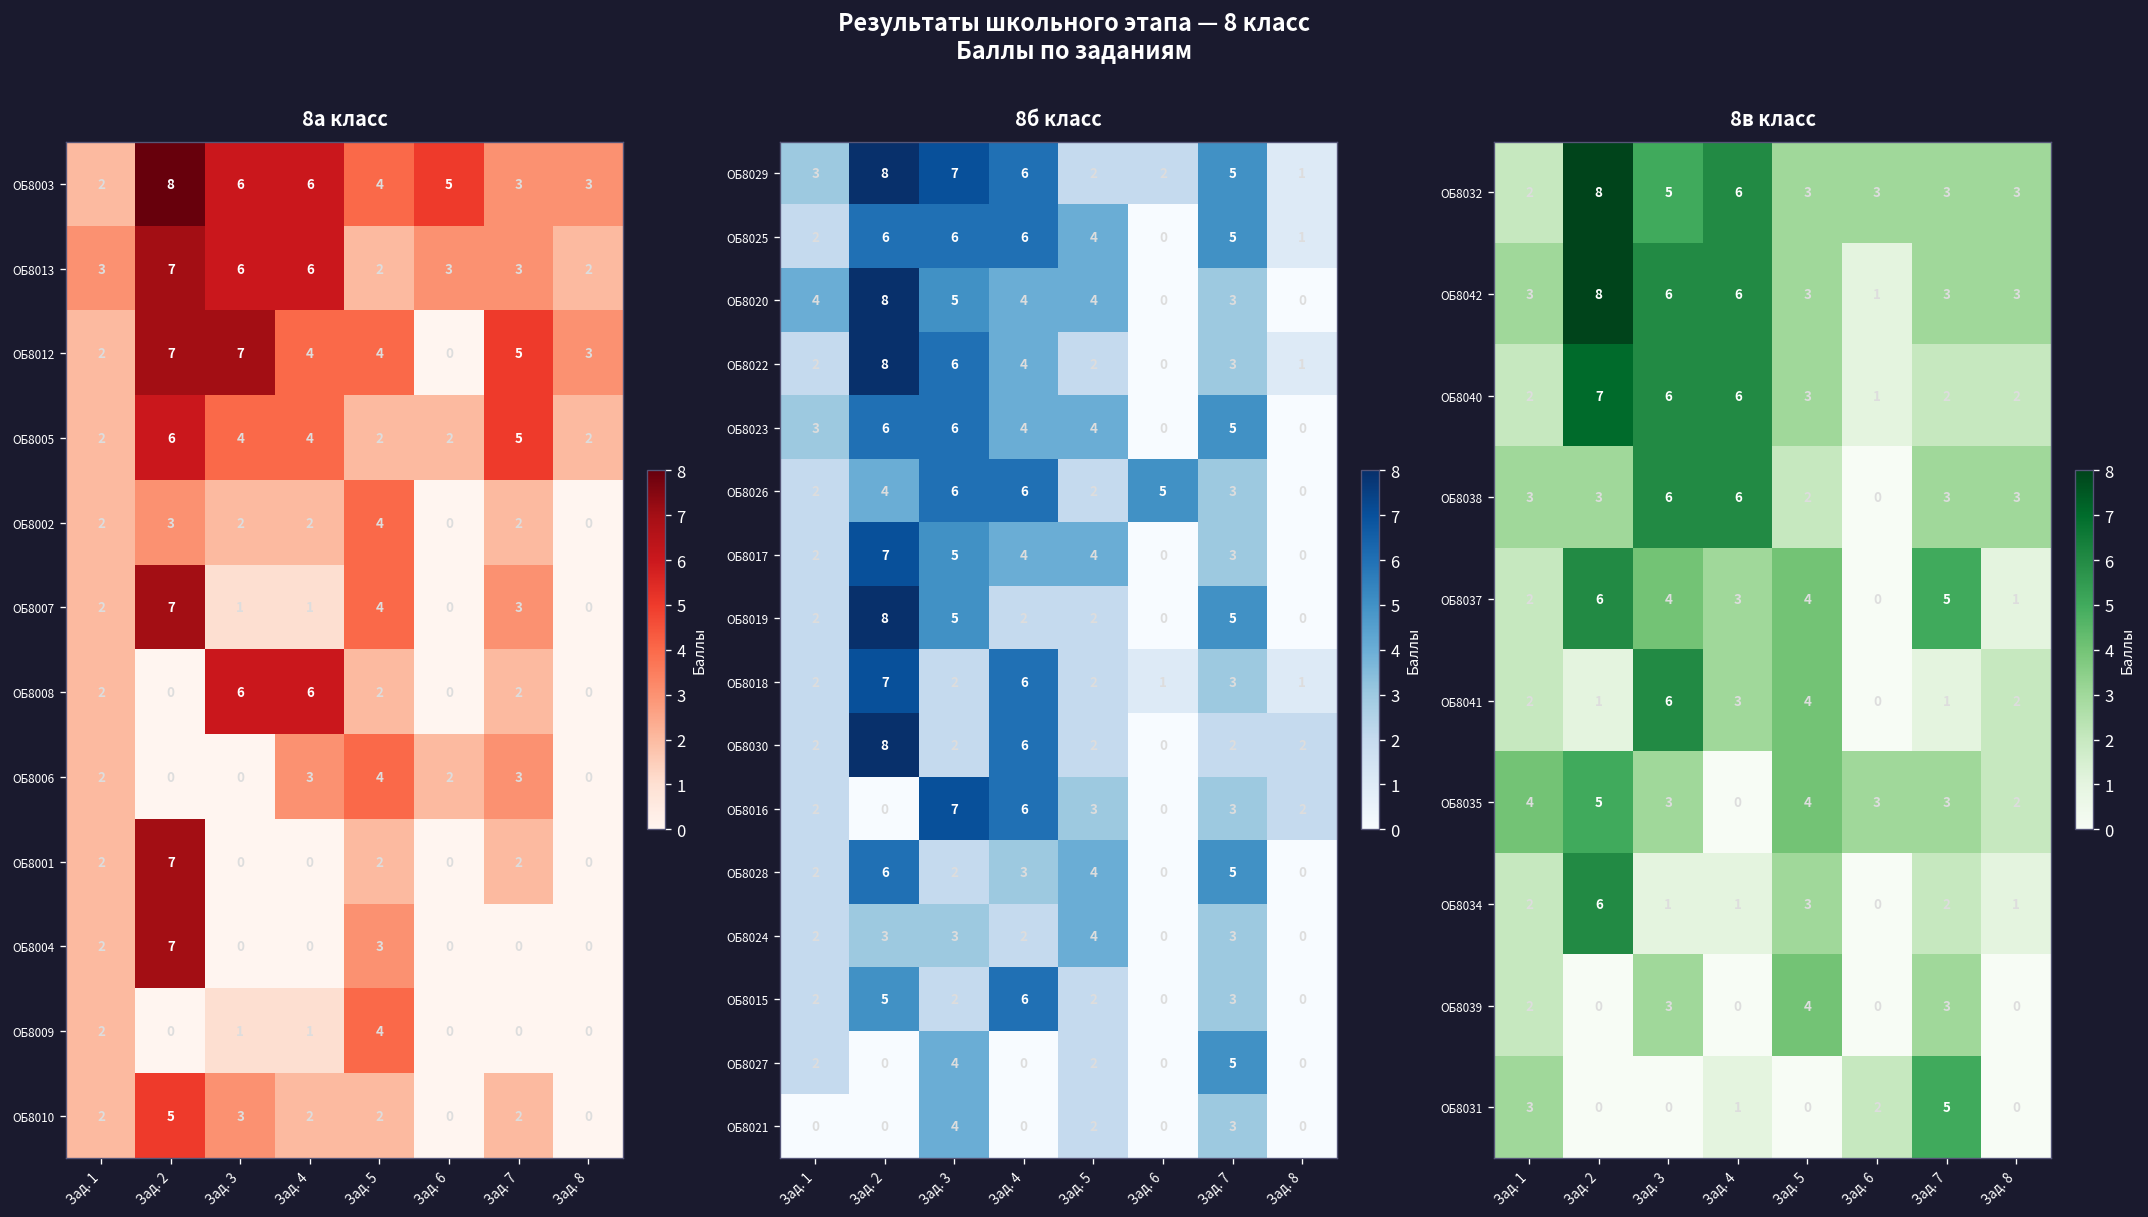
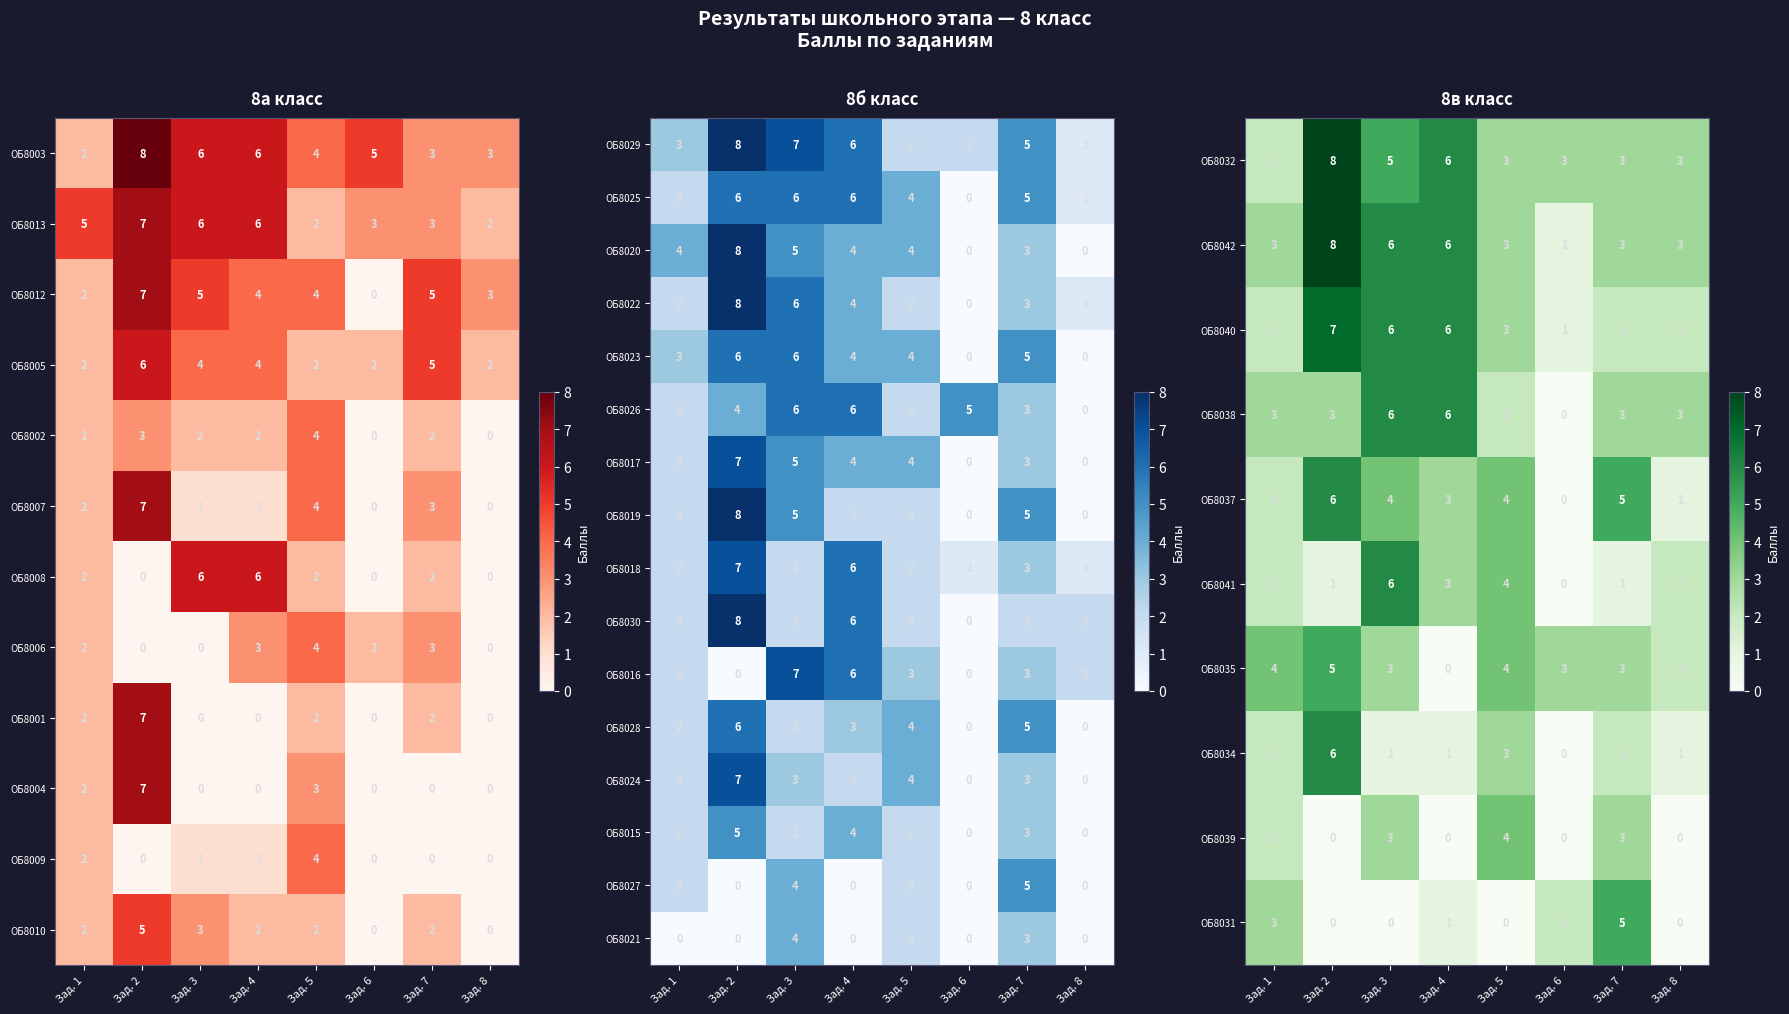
8а класс, ОБ8013, Зад. 1: 3 -> 5
8а класс, ОБ8012, Зад. 3: 7 -> 5
8б класс, ОБ8024, Зад. 2: 3 -> 7
8б класс, ОБ8015, Зад. 4: 6 -> 4
